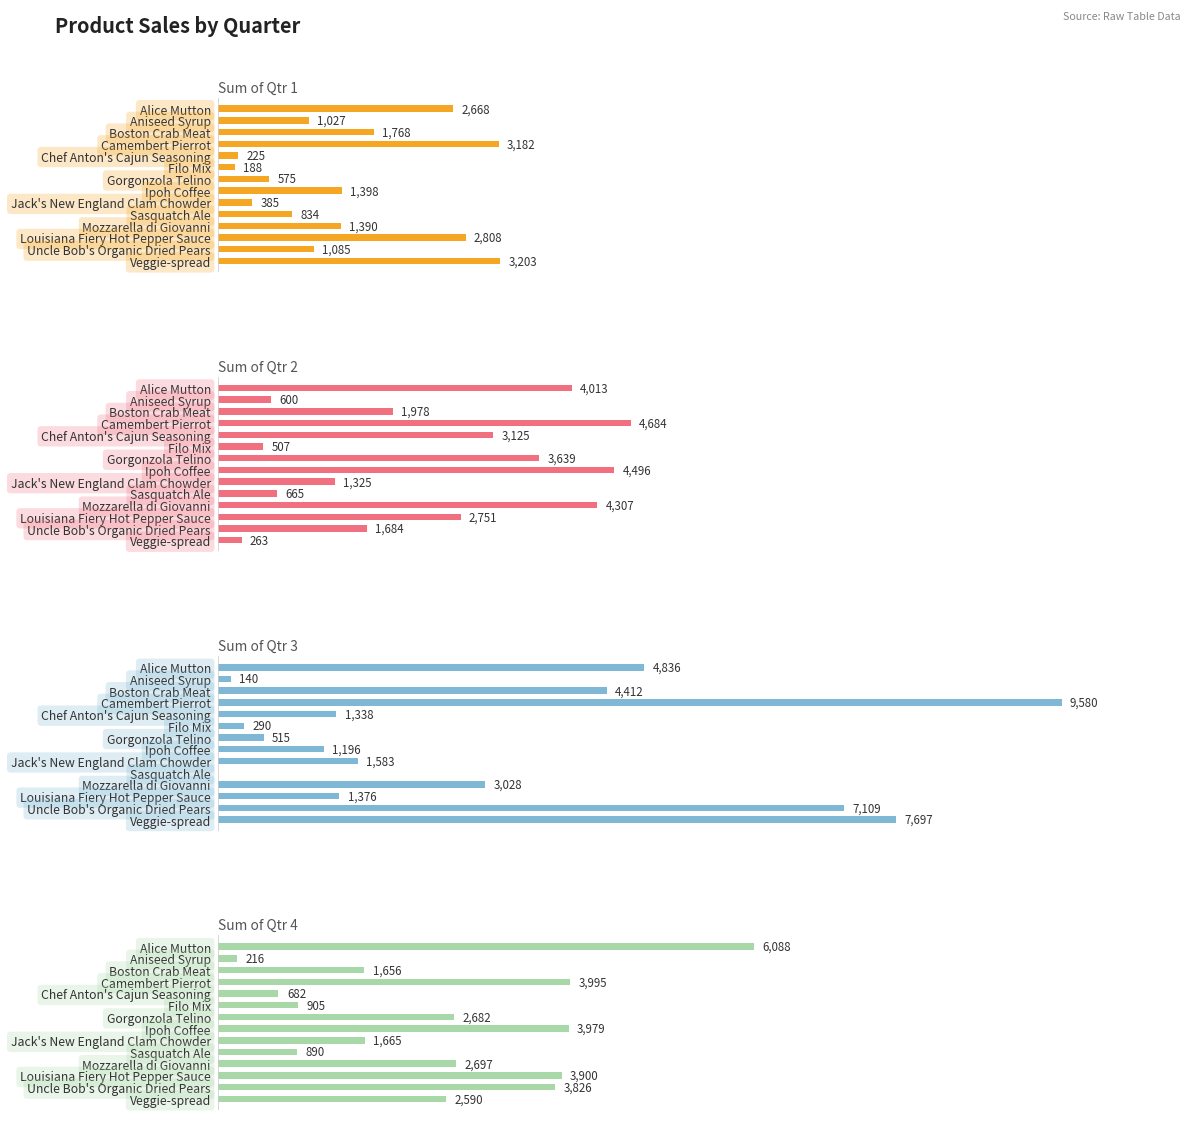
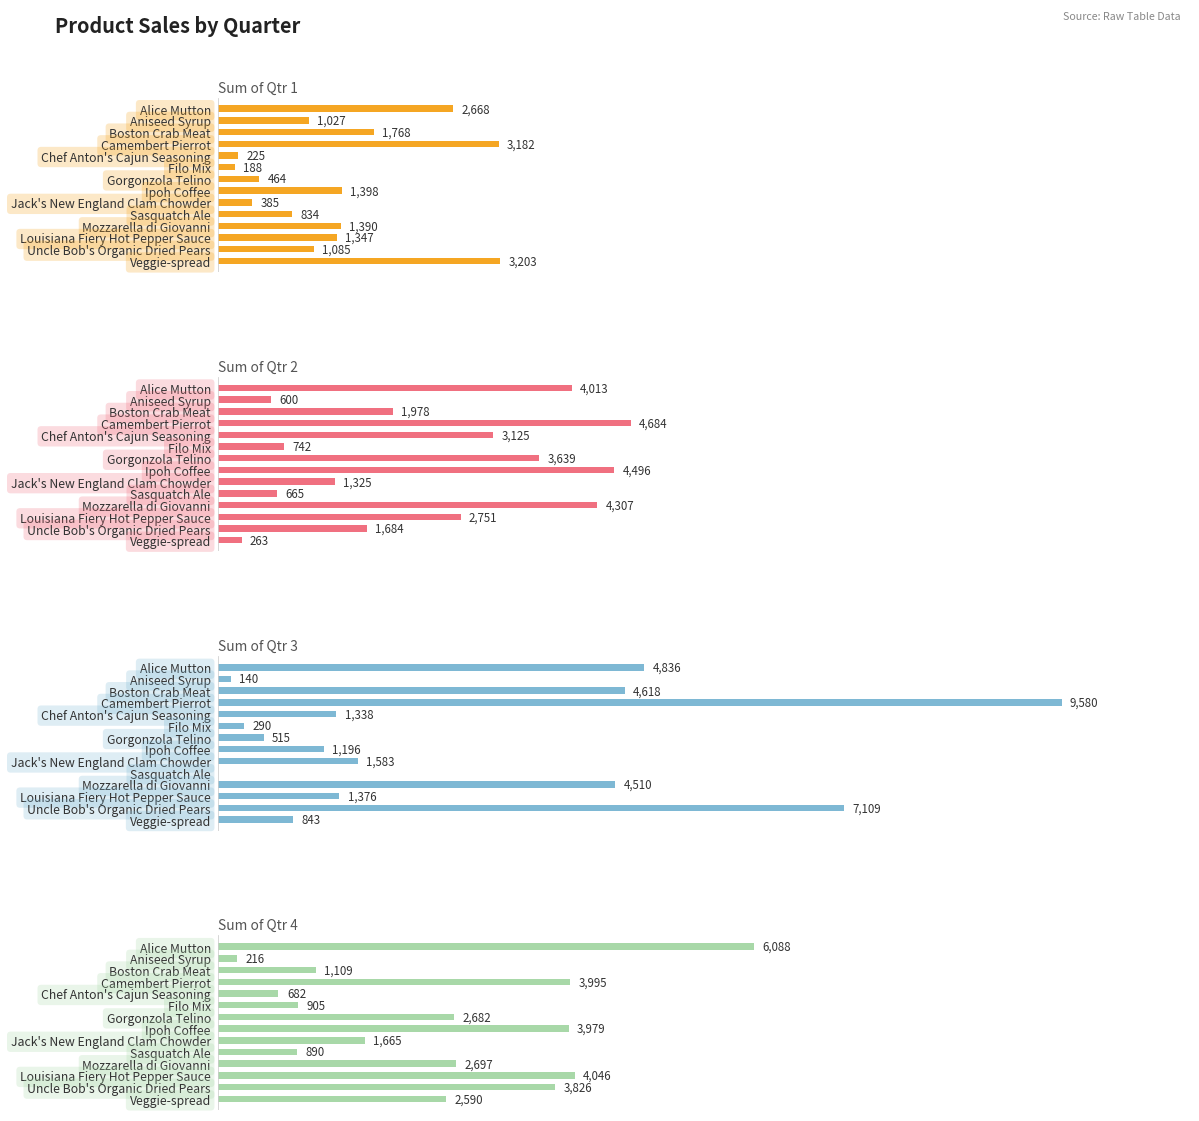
Sum of Qtr 1, Gorgonzola Telino: 575 -> 464
Sum of Qtr 1, Louisiana Fiery Hot Pepper Sauce: 2,808 -> 1,347
Sum of Qtr 2, Filo Mix: 507 -> 742
Sum of Qtr 3, Boston Crab Meat: 4,412 -> 4,618
Sum of Qtr 3, Mozzarella di Giovanni: 3,028 -> 4,510
Sum of Qtr 3, Veggie-spread: 7,697 -> 843
Sum of Qtr 4, Boston Crab Meat: 1,656 -> 1,109
Sum of Qtr 4, Louisiana Fiery Hot Pepper Sauce: 3,900 -> 4,046
